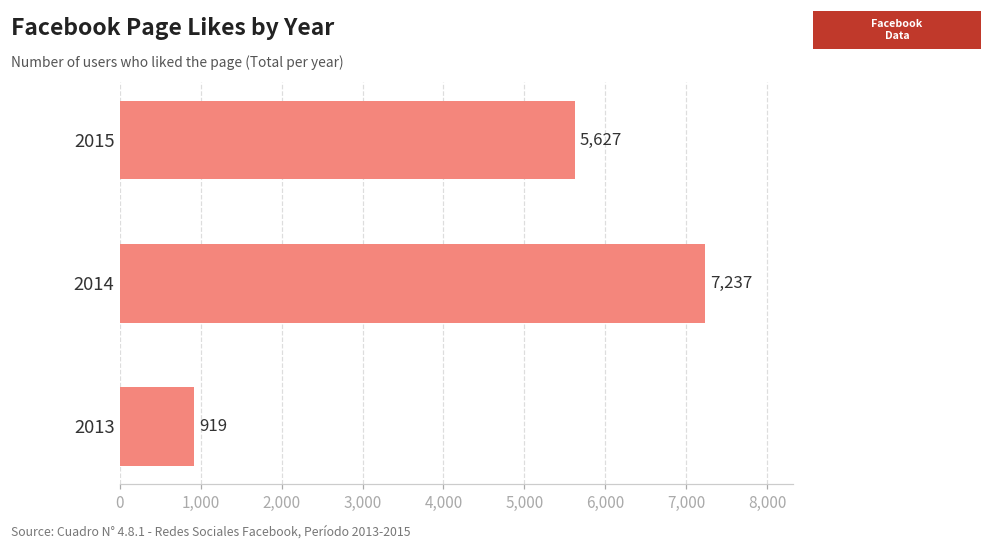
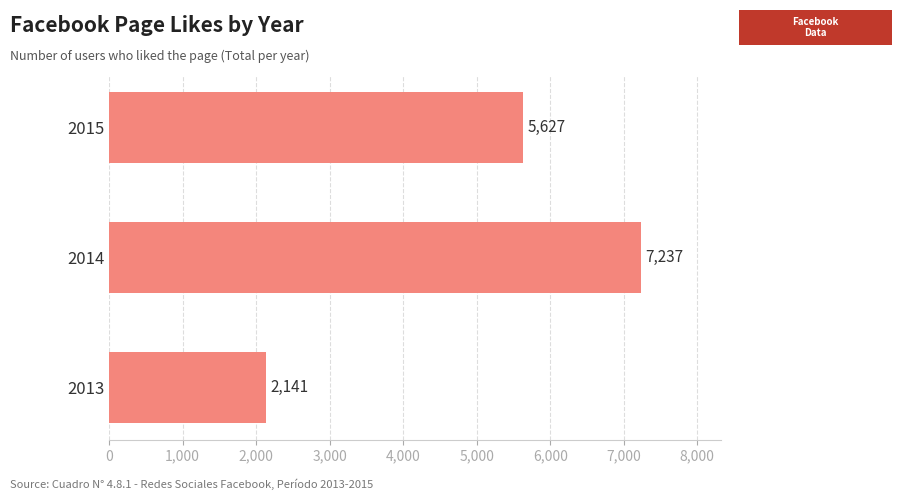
2013: 919 -> 2,141
